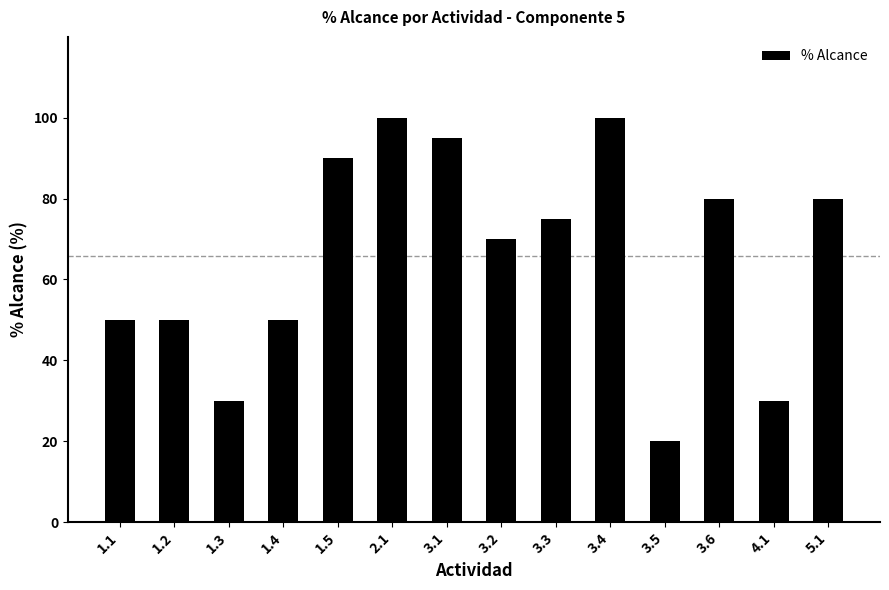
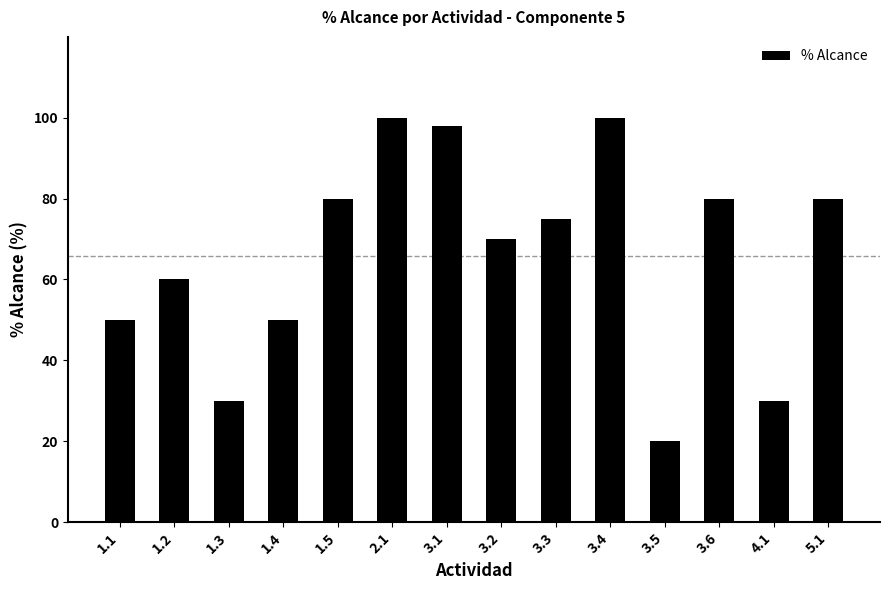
1.2: 50 -> 60
1.5: 90 -> 80
3.1: 95 -> 98
